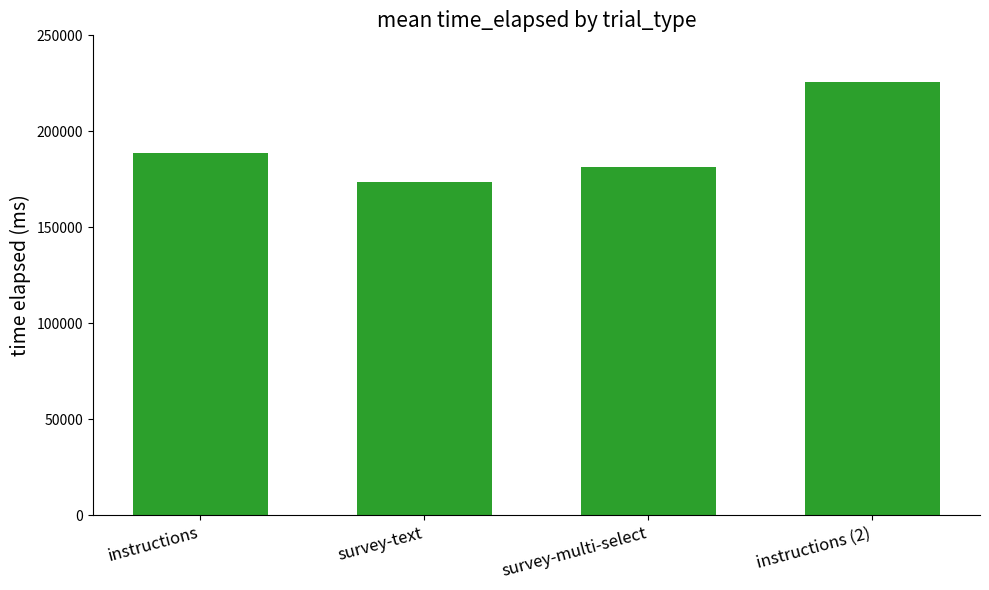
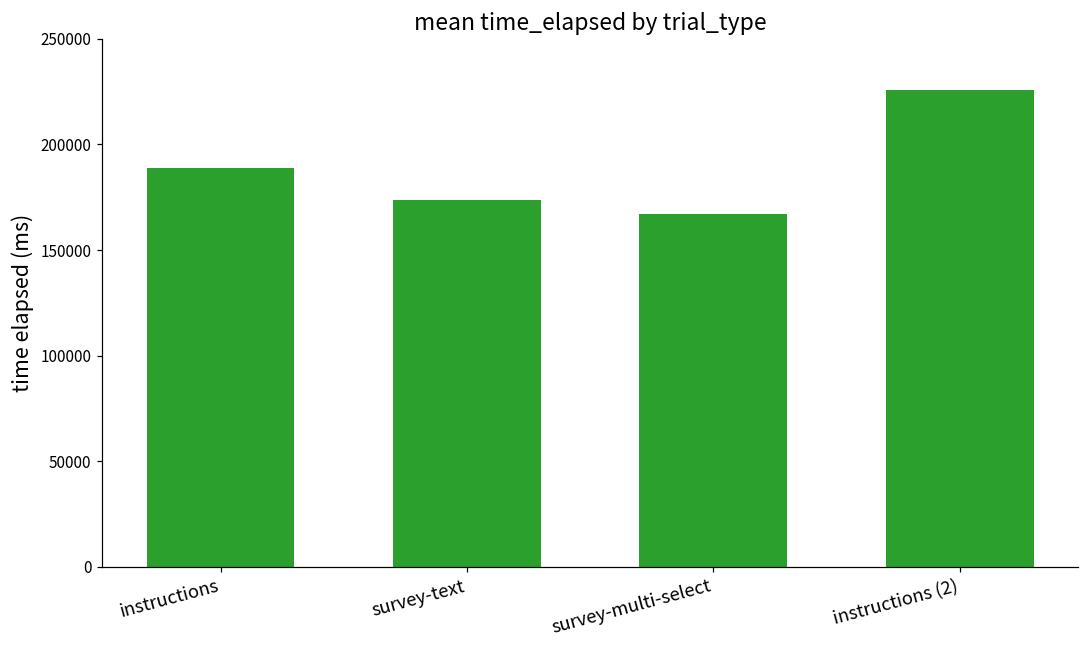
survey-multi-select: 182000 -> 167000
